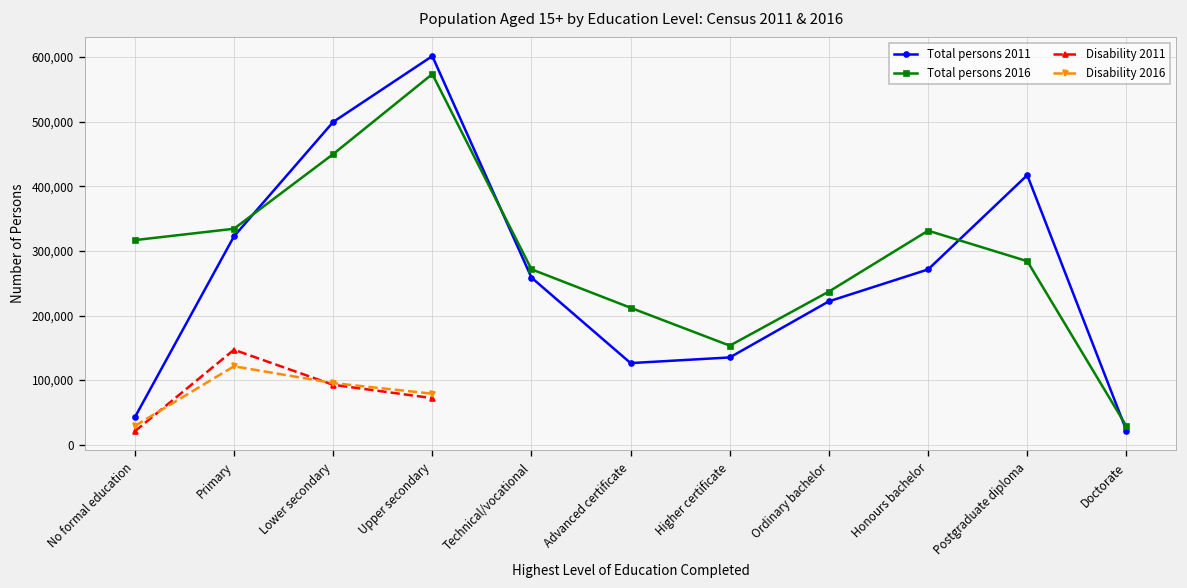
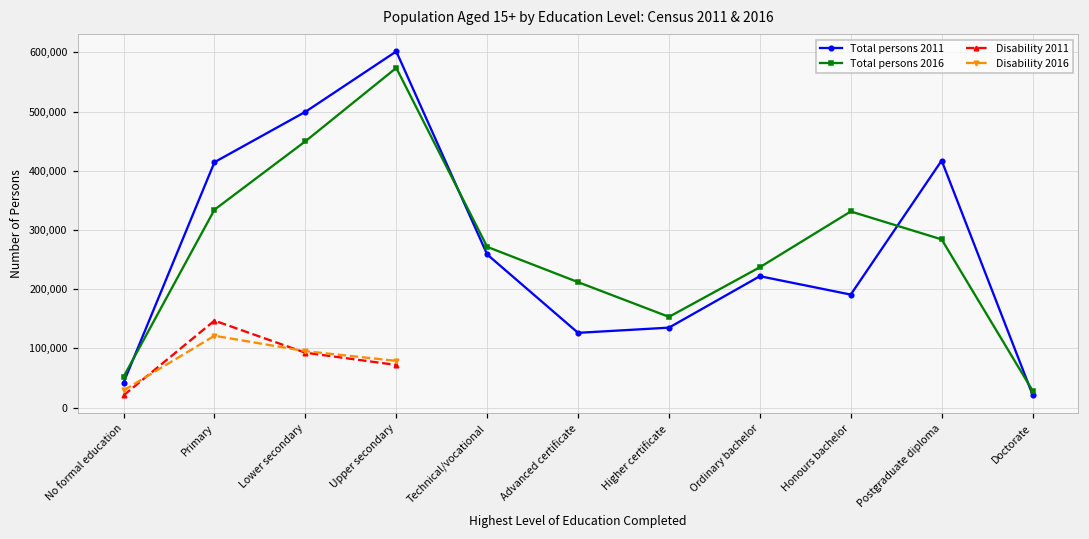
Total persons 2016, No formal education: 320,000 -> 50,000
Total persons 2011, Primary: 320,000 -> 410,000
Total persons 2011, Honours bachelor: 270,000 -> 190,000
